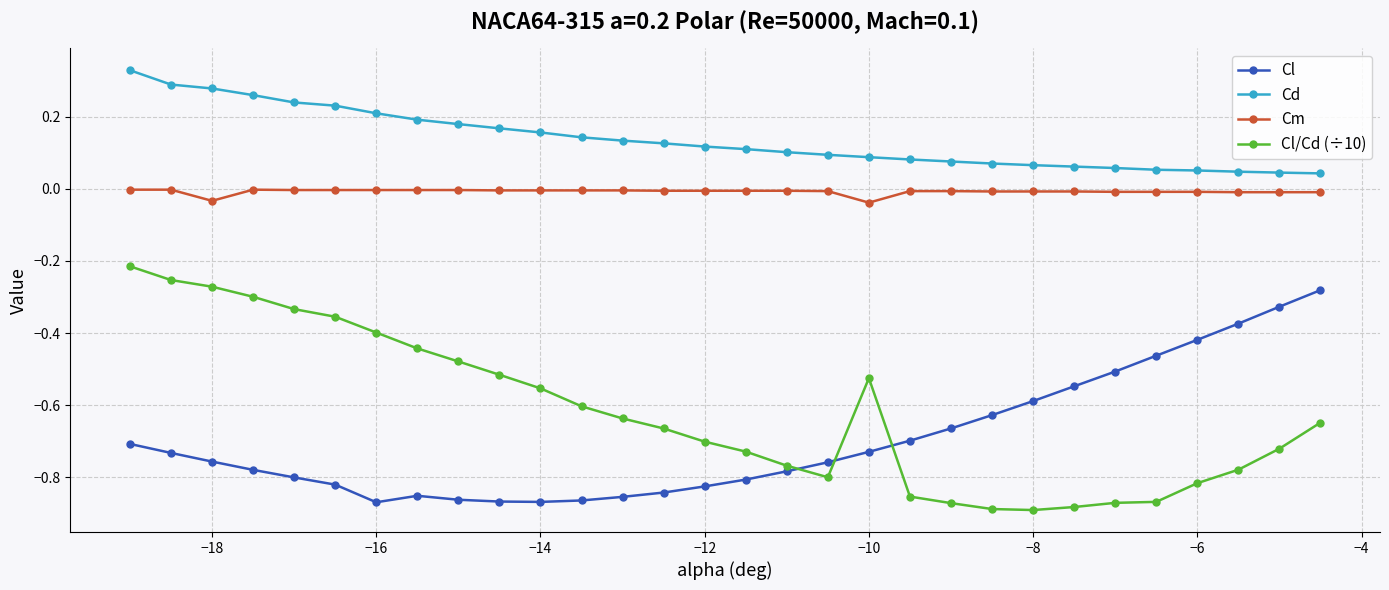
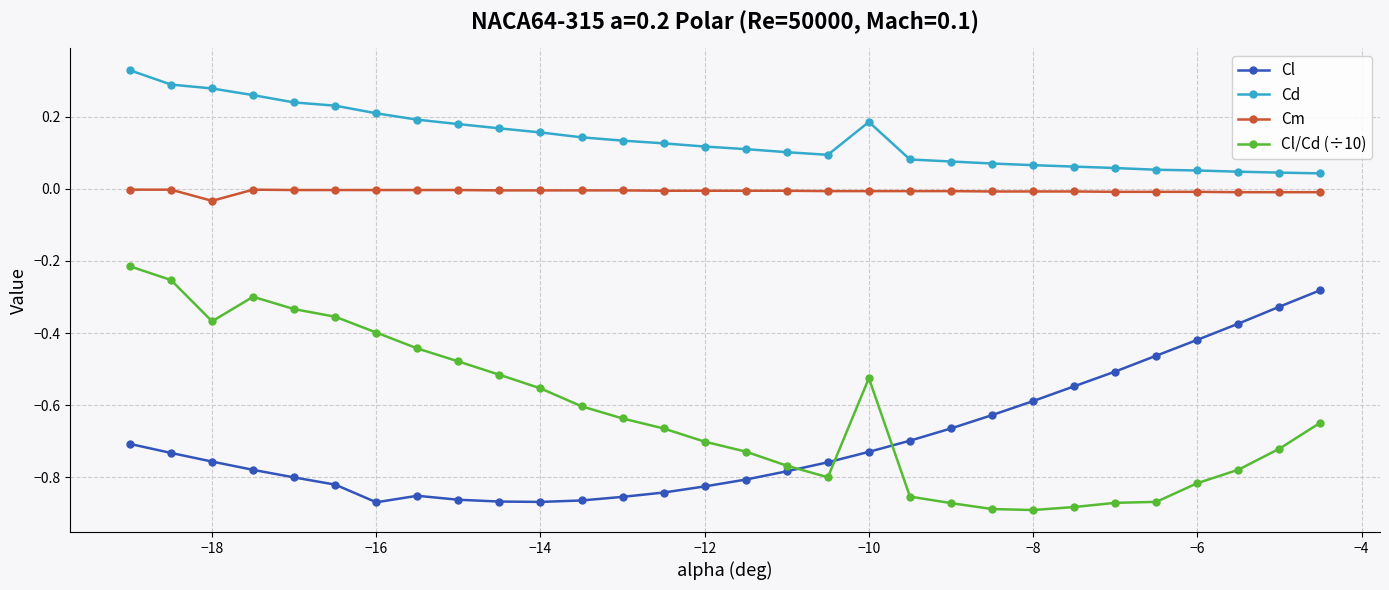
Cl/Cd (÷10), −18: -0.27 -> -0.37
Cd, −10: 0.09 -> 0.19
Cm, −10: -0.04 -> -0.01
